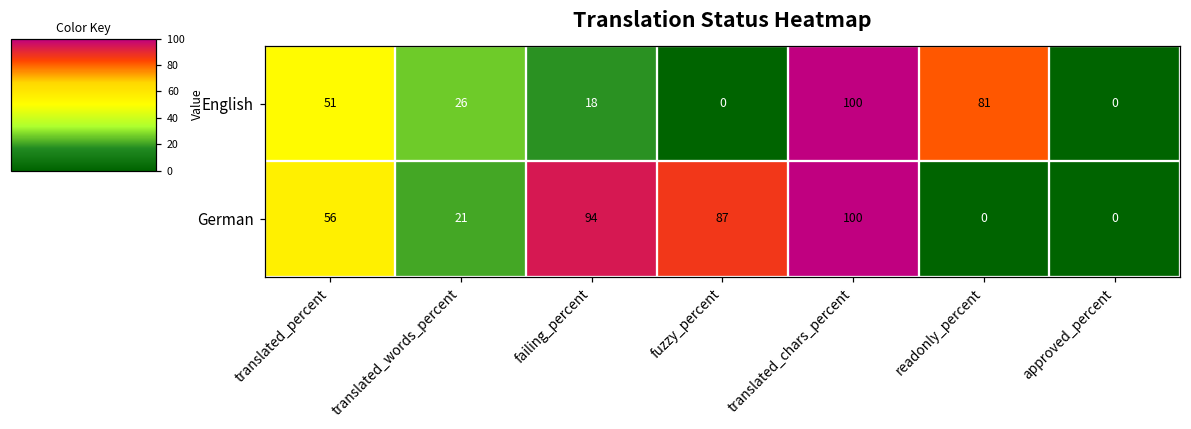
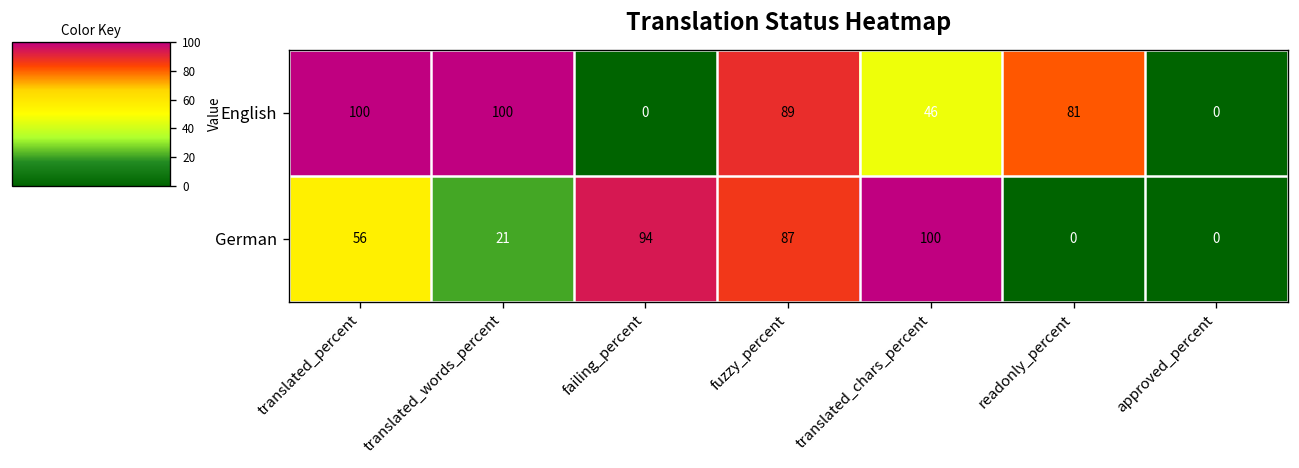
English, translated_percent: 51 -> 100
English, translated_words_percent: 26 -> 100
English, failing_percent: 18 -> 0
English, fuzzy_percent: 0 -> 89
English, translated_chars_percent: 100 -> 46
